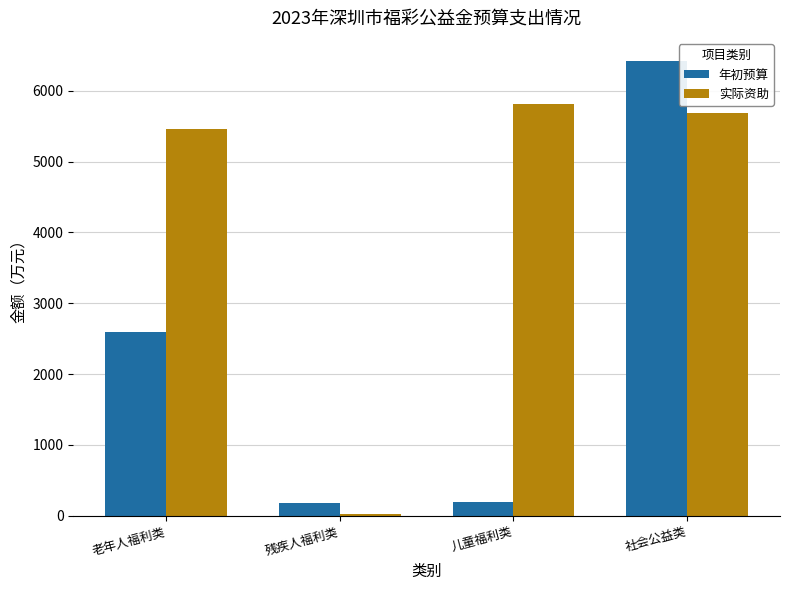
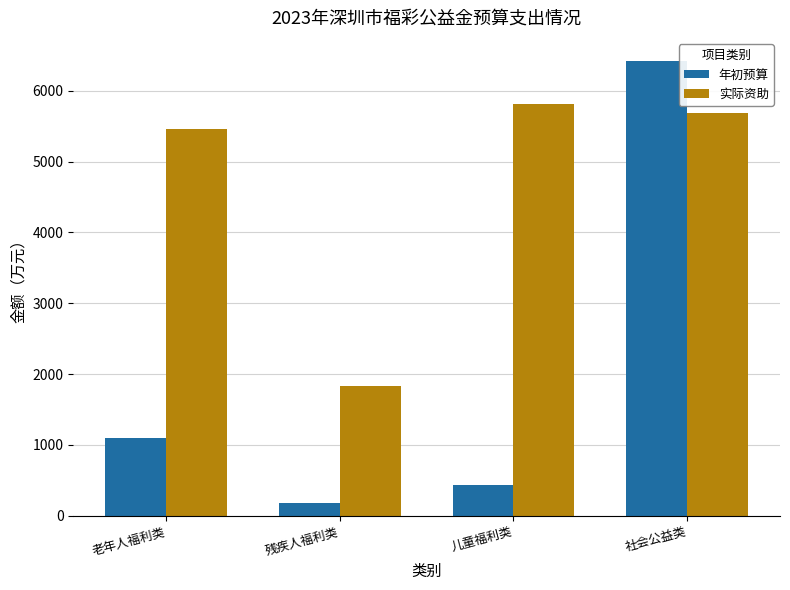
年初预算, 老年人福利类: 2600 -> 1100
实际资助, 残疾人福利类: 0 -> 1800
年初预算, 儿童福利类: 200 -> 400
